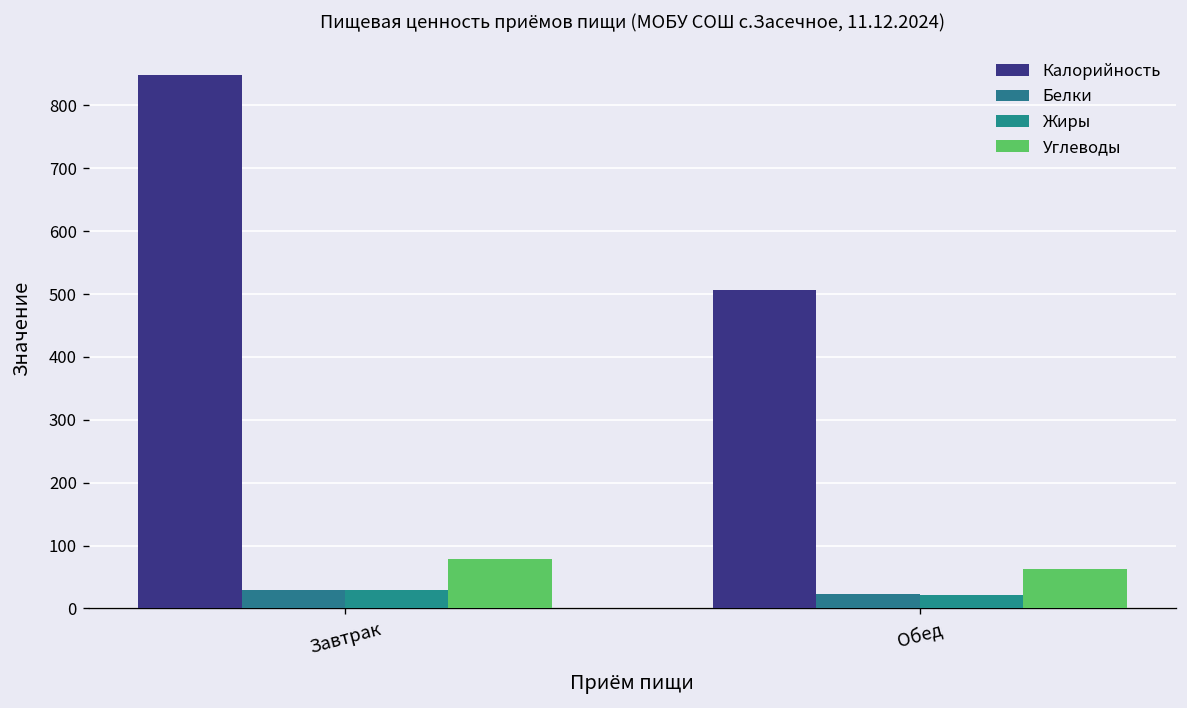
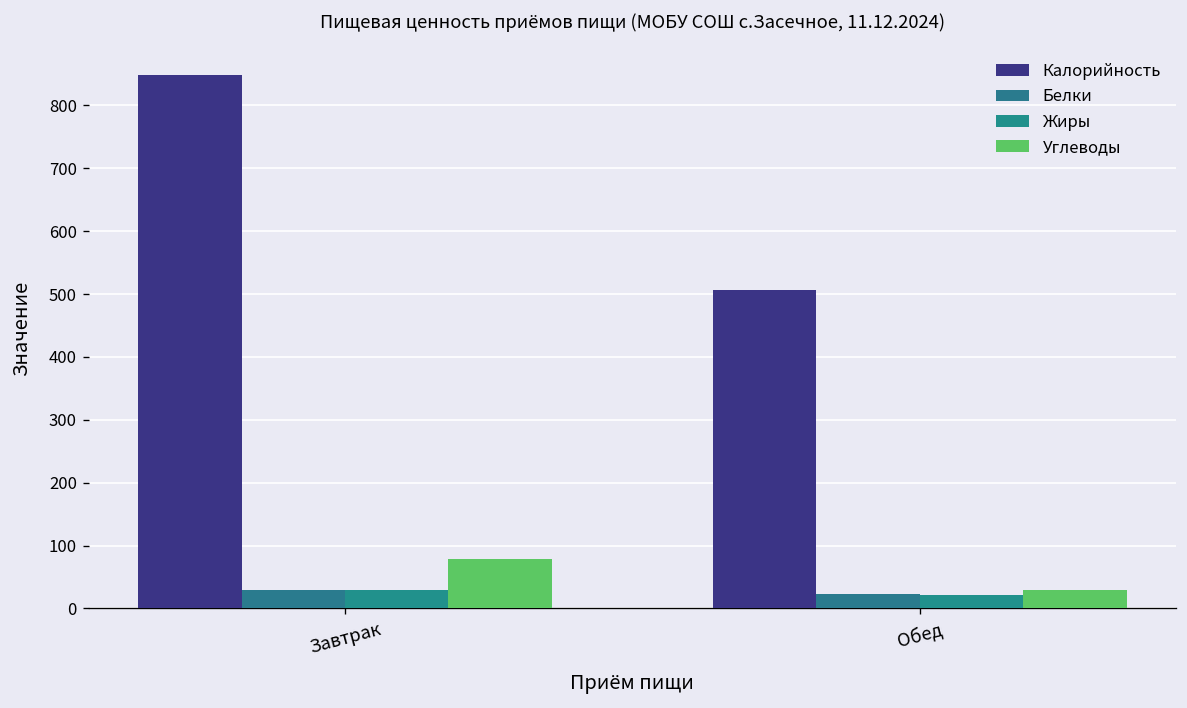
Углеводы, Обед: 60 -> 30
